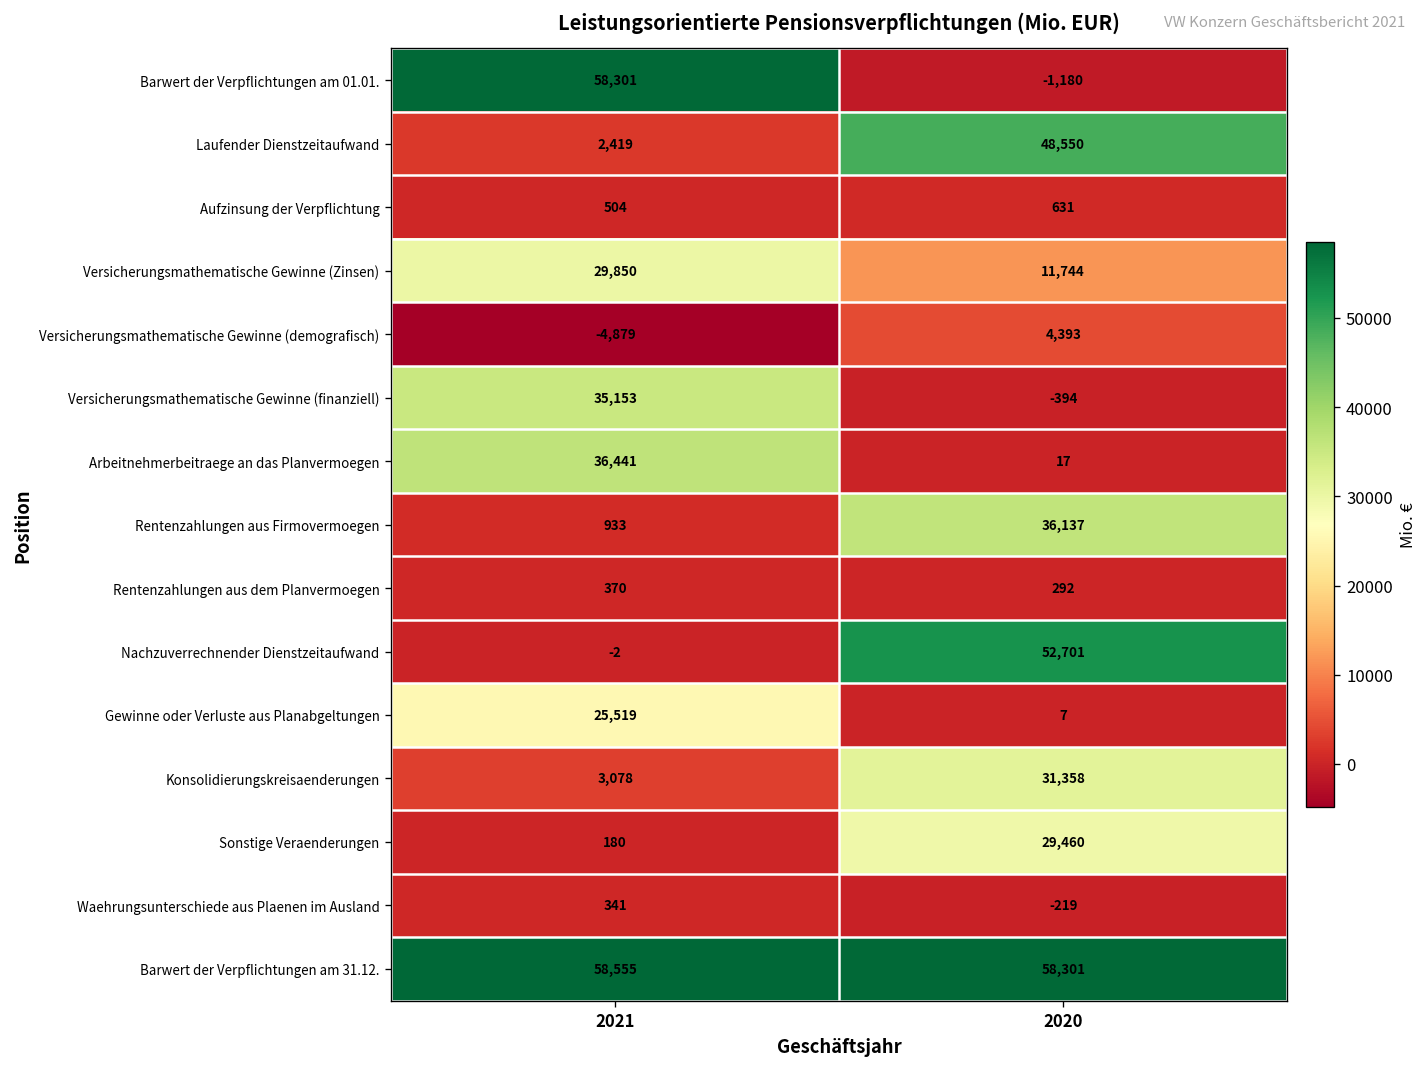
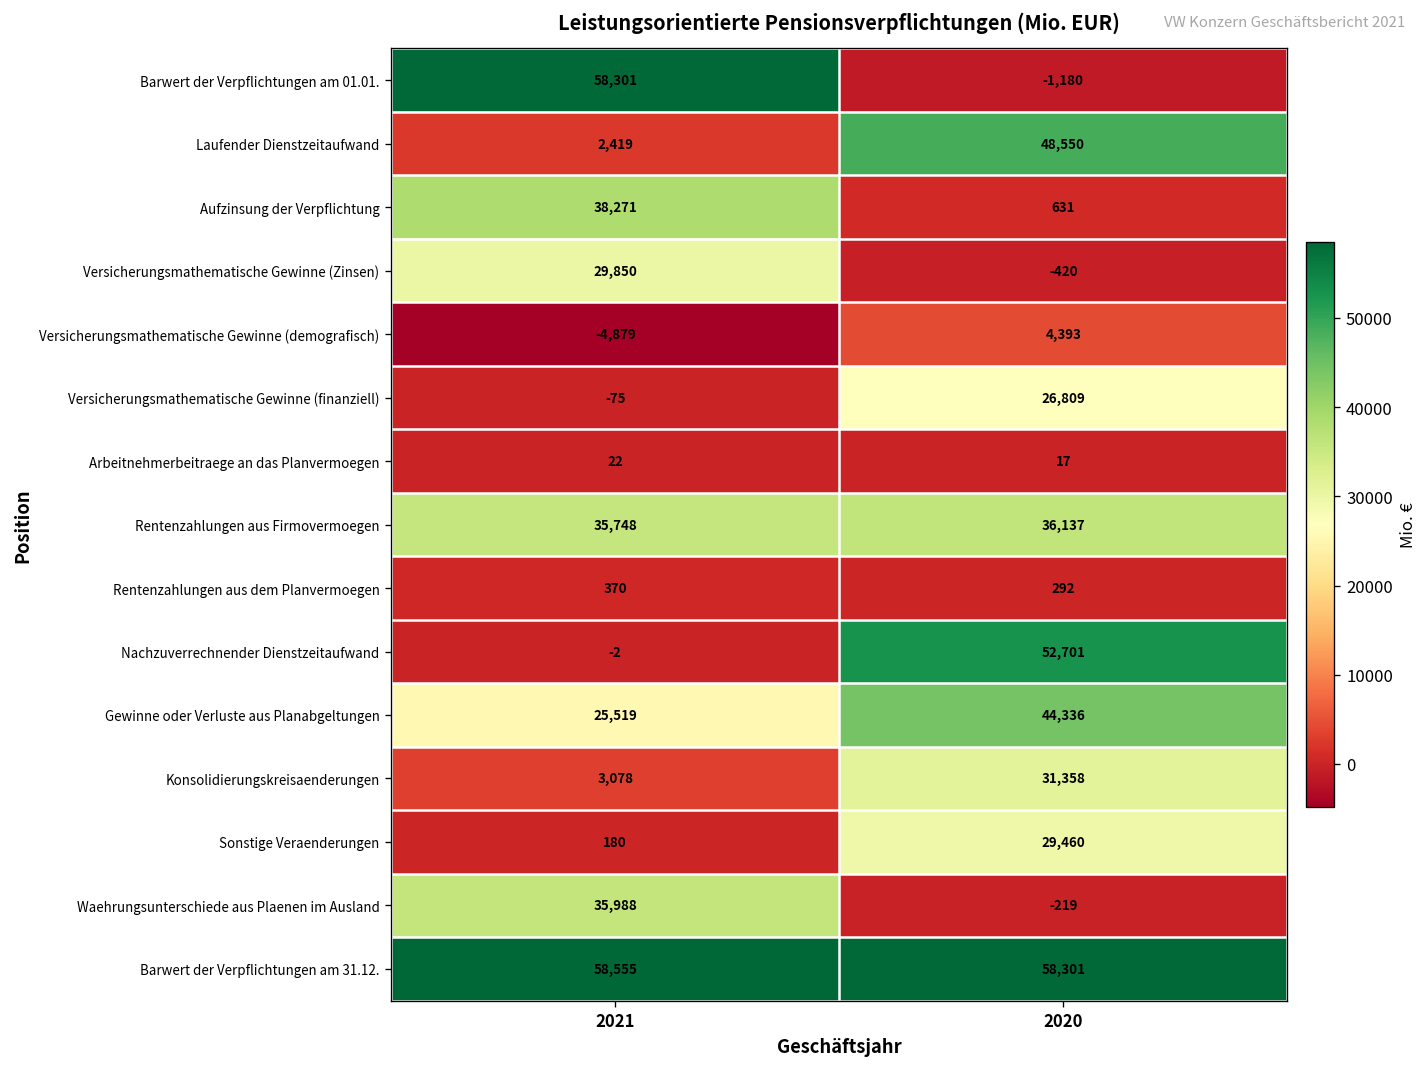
Aufzinsung der Verpflichtung, 2021: 504 -> 38,271
Versicherungsmathematische Gewinne (Zinsen), 2020: 11,744 -> -420
Versicherungsmathematische Gewinne (finanziell), 2021: 35,153 -> -75
Versicherungsmathematische Gewinne (finanziell), 2020: -394 -> 26,809
Arbeitnehmerbeitraege an das Planvermoegen, 2021: 36,441 -> 22
Rentenzahlungen aus Firmovermoegen, 2021: 933 -> 35,748
Gewinne oder Verluste aus Planabgeltungen, 2020: 7 -> 44,336
Waehrungsunterschiede aus Plaenen im Ausland, 2021: 341 -> 35,988
